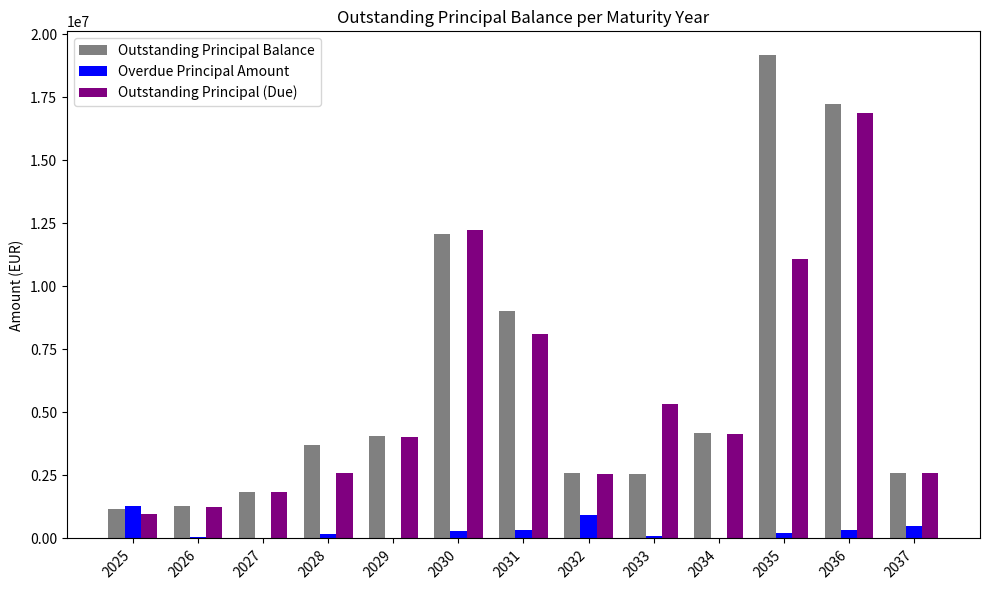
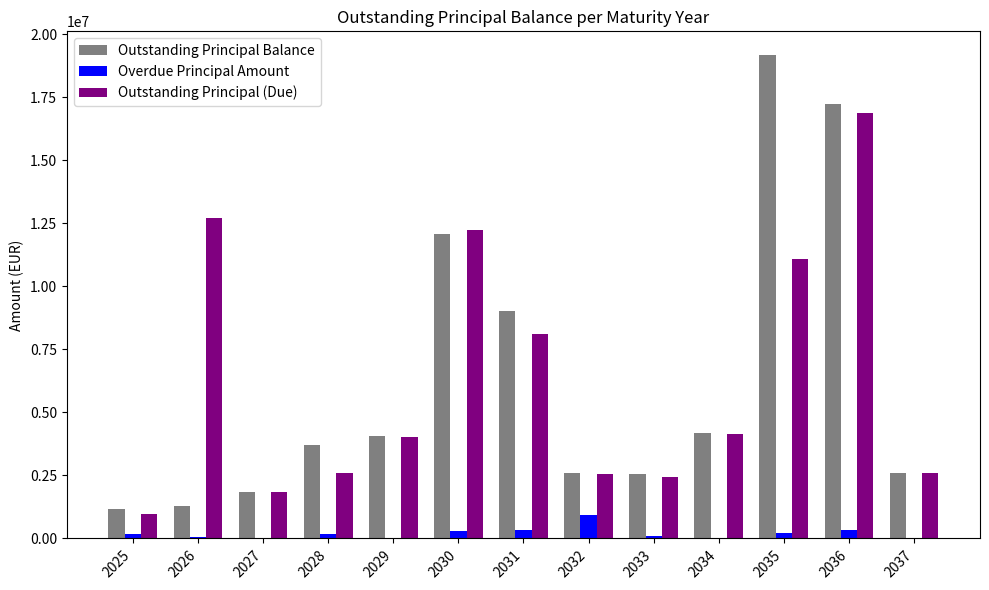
Overdue Principal Amount, 2025: 1300000 -> 200000
Outstanding Principal (Due), 2026: 1200000 -> 12700000
Outstanding Principal (Due), 2033: 5300000 -> 2400000
Overdue Principal Amount, 2037: 500000 -> 0
